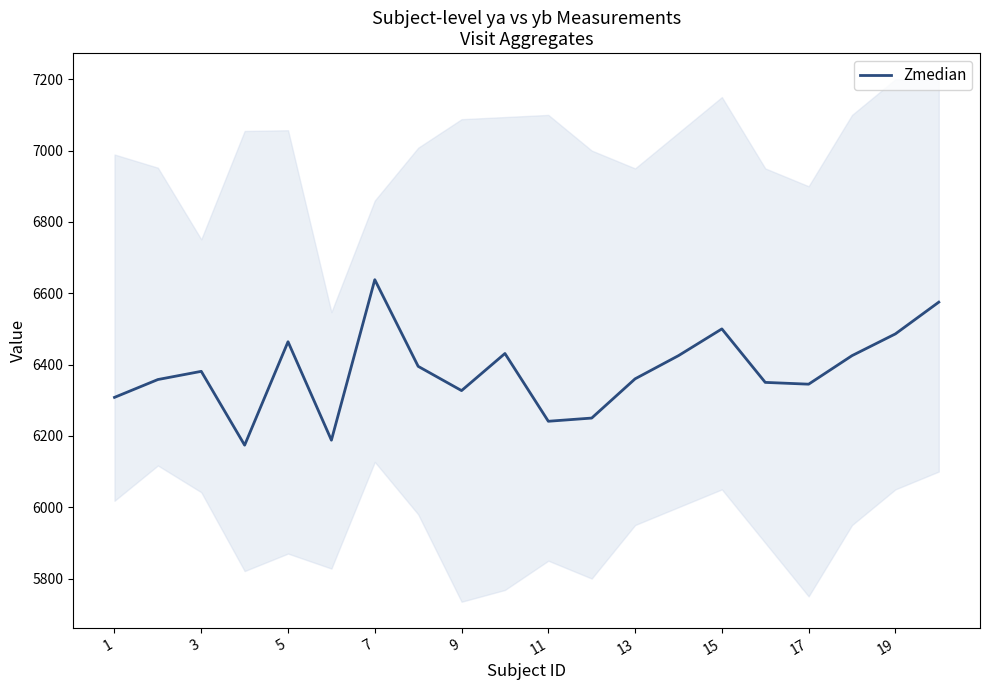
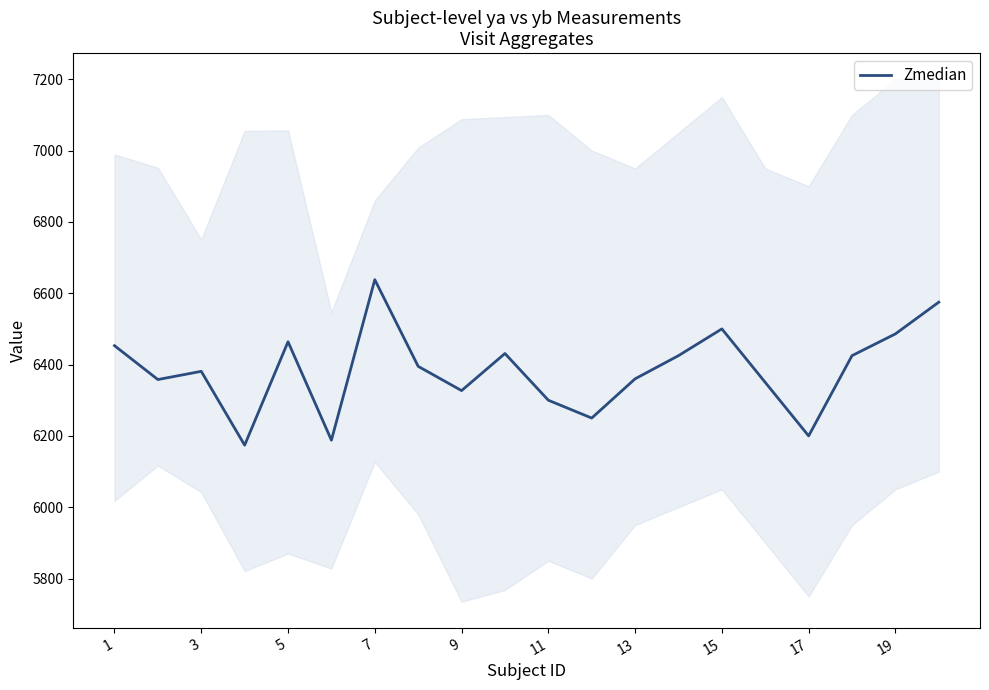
Zmedian, 1: 6310 -> 6450
Zmedian, 11: 6240 -> 6300
Zmedian, 17: 6350 -> 6200
